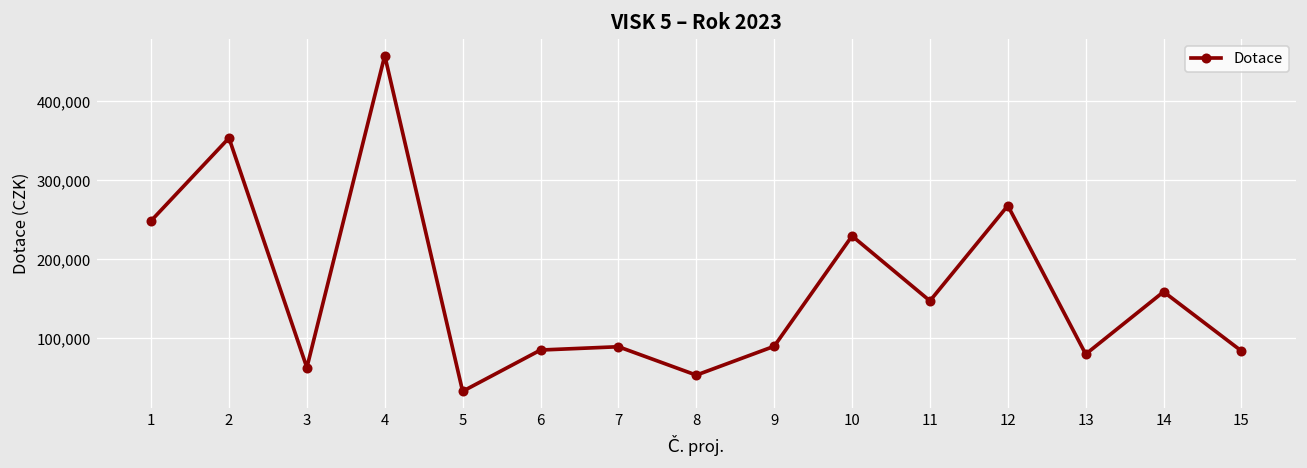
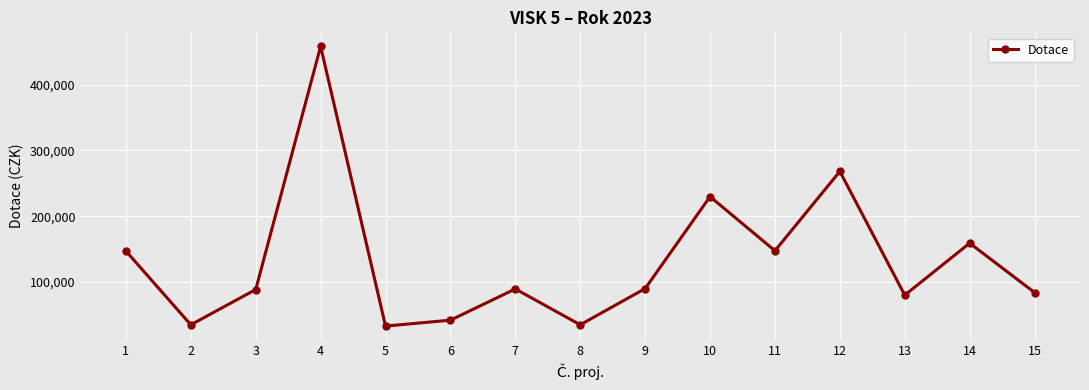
1: 250,000 -> 150,000
2: 350,000 -> 40,000
3: 60,000 -> 90,000
6: 90,000 -> 40,000
8: 50,000 -> 40,000
